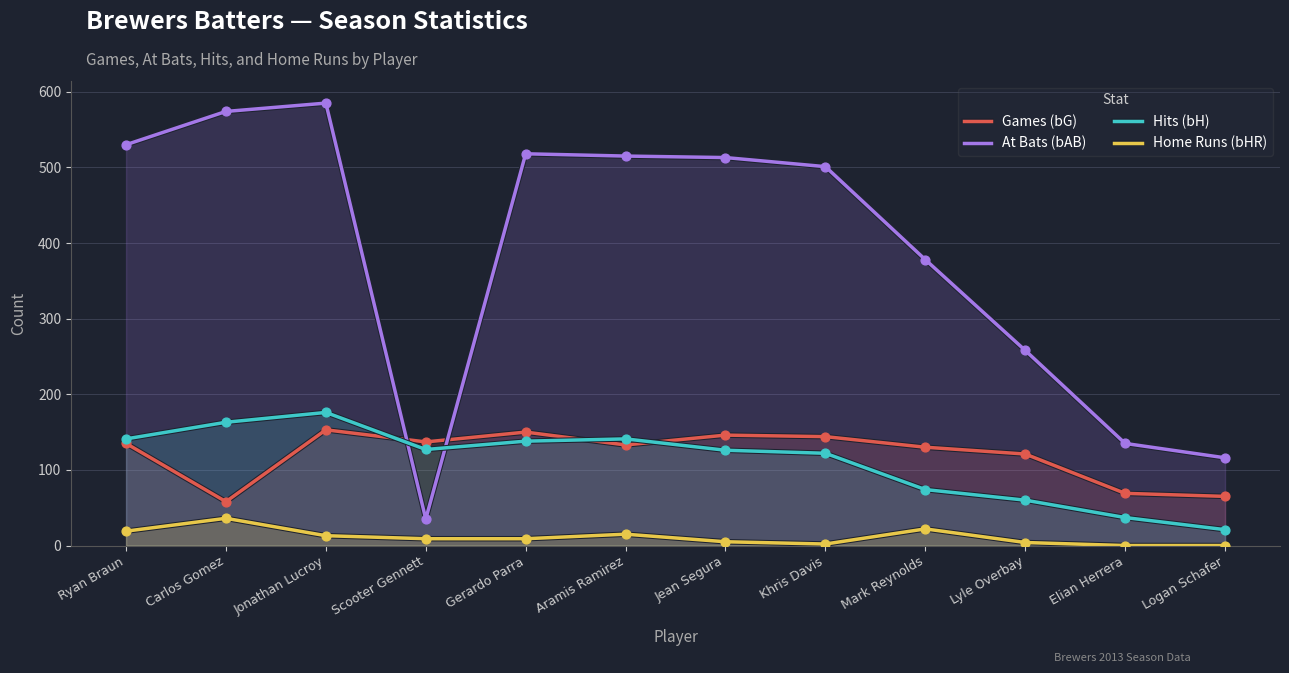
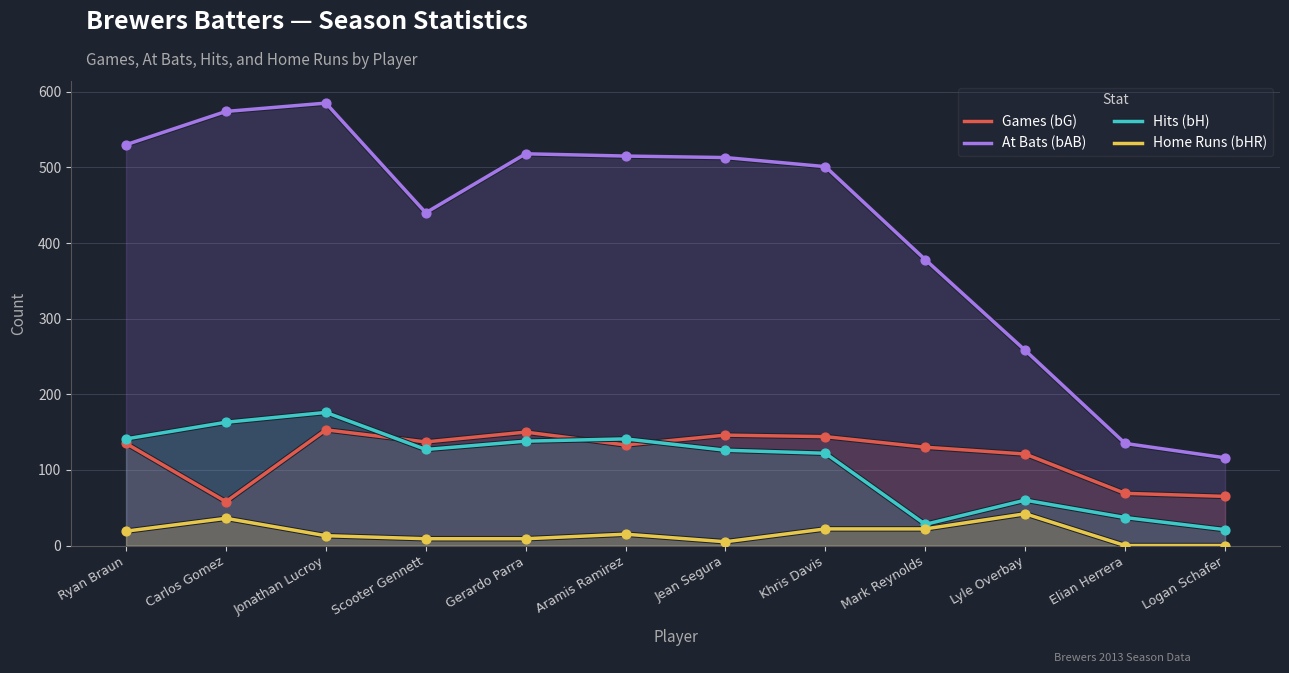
At Bats (bAB), Scooter Gennett: 40 -> 440
Home Runs (bHR), Khris Davis: 0 -> 20
Hits (bH), Mark Reynolds: 70 -> 30
Home Runs (bHR), Lyle Overbay: 0 -> 40
